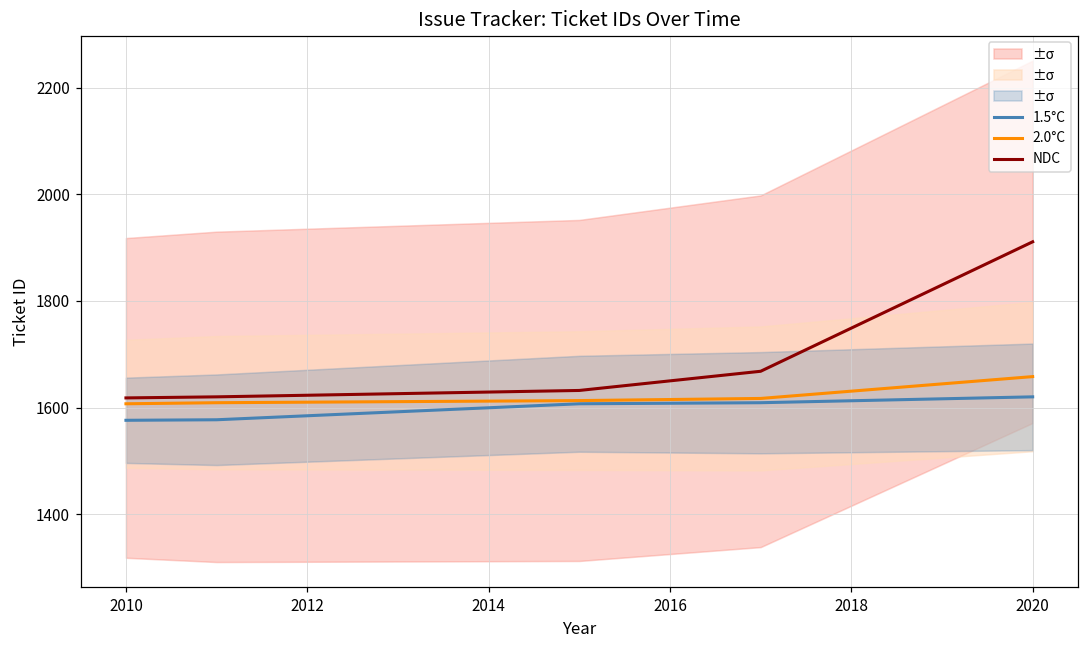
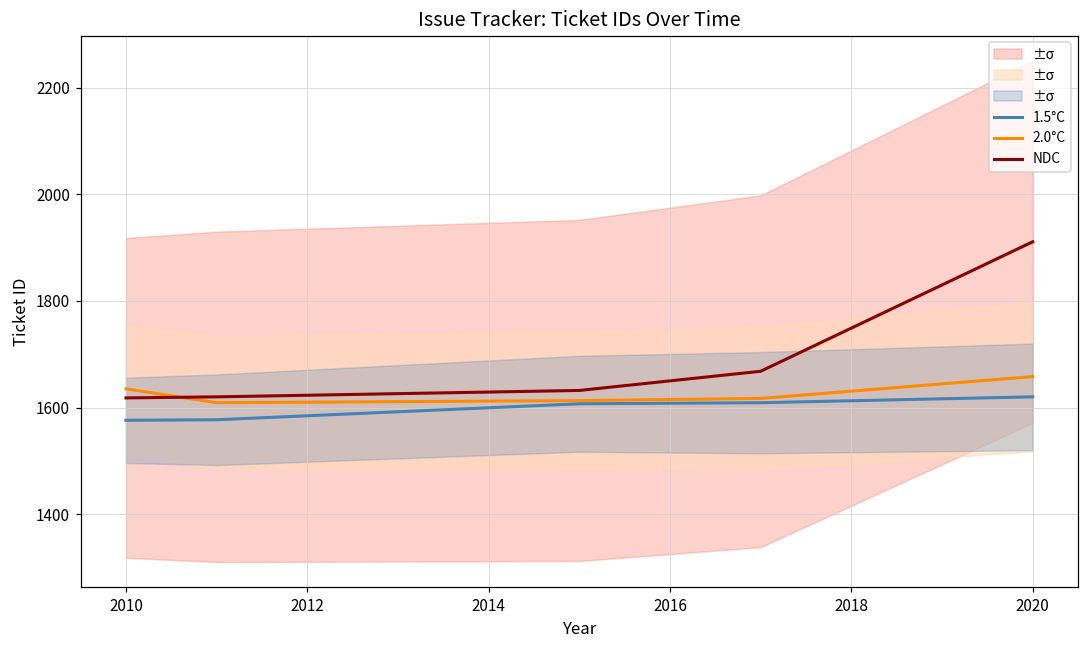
2.0°C, 2010: 1610 -> 1640
